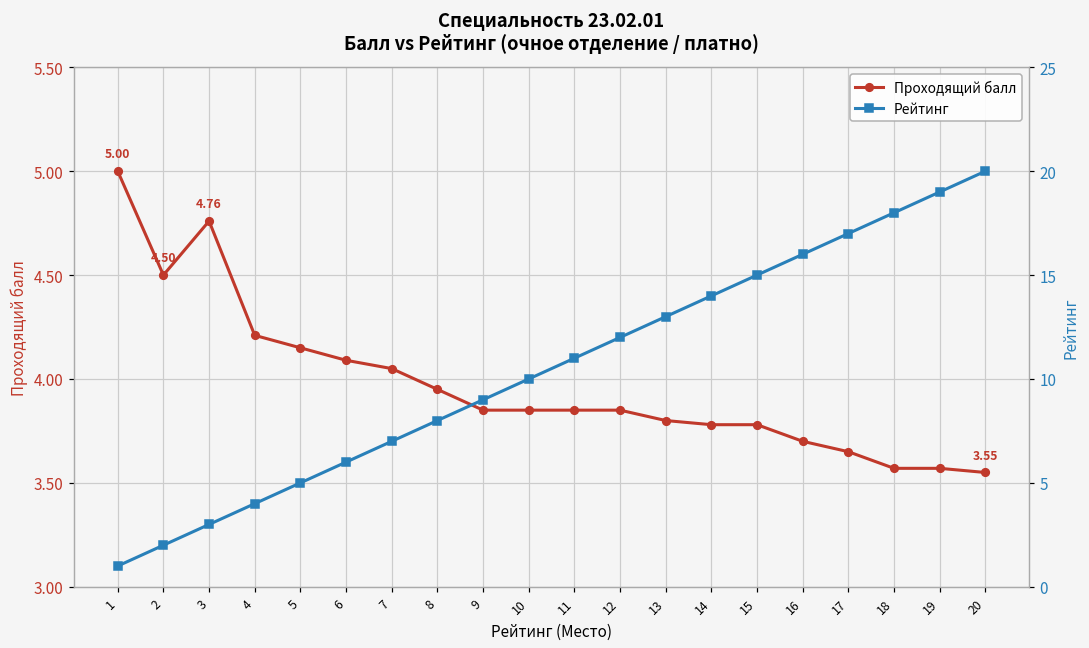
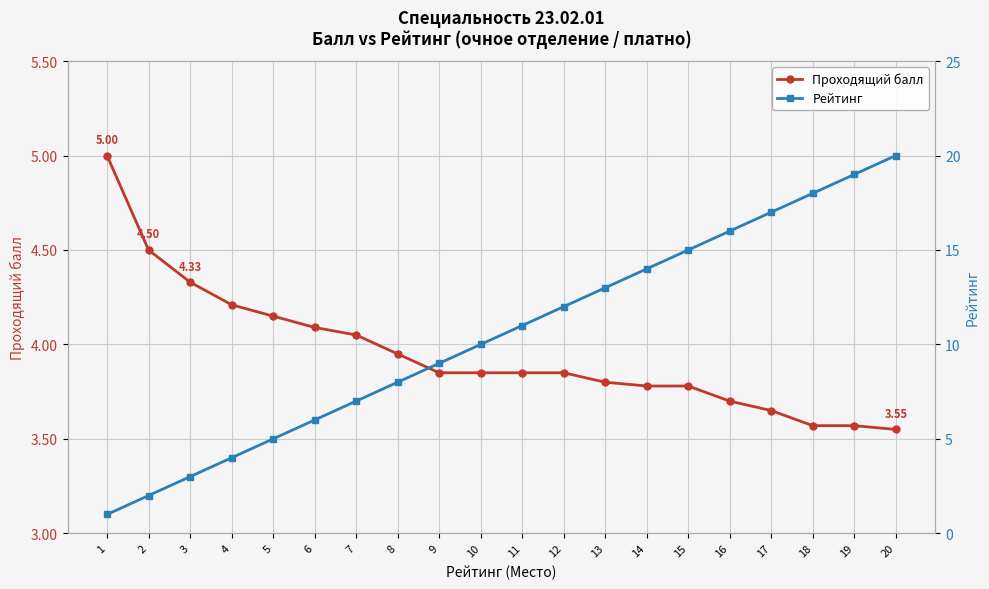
Проходящий балл, 3: 4.76 -> 4.33
